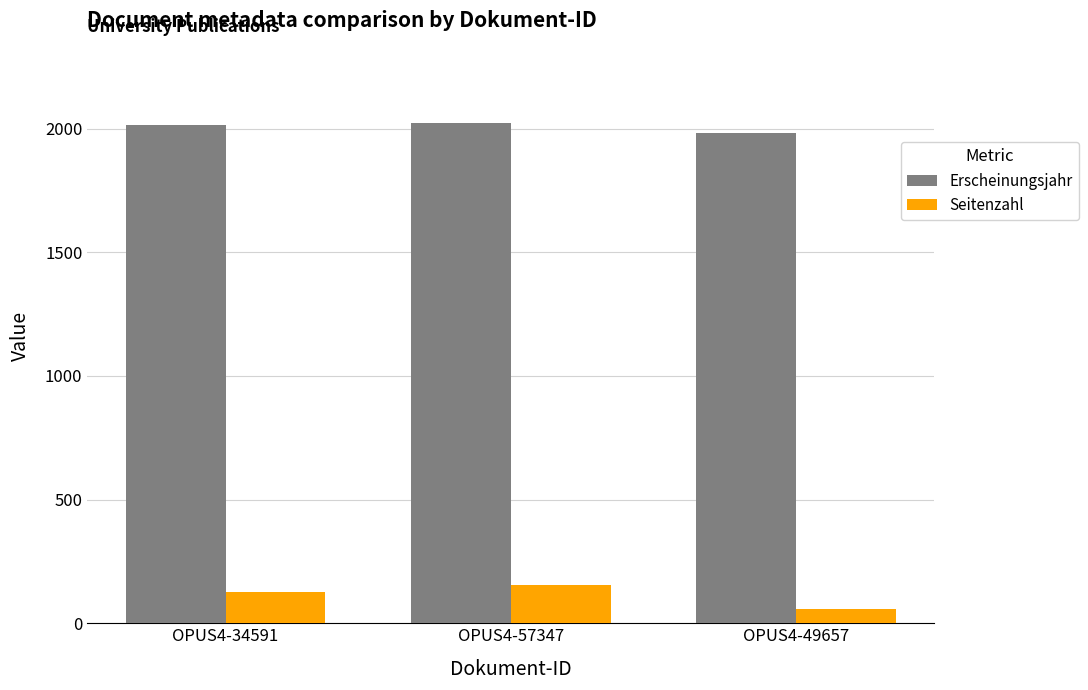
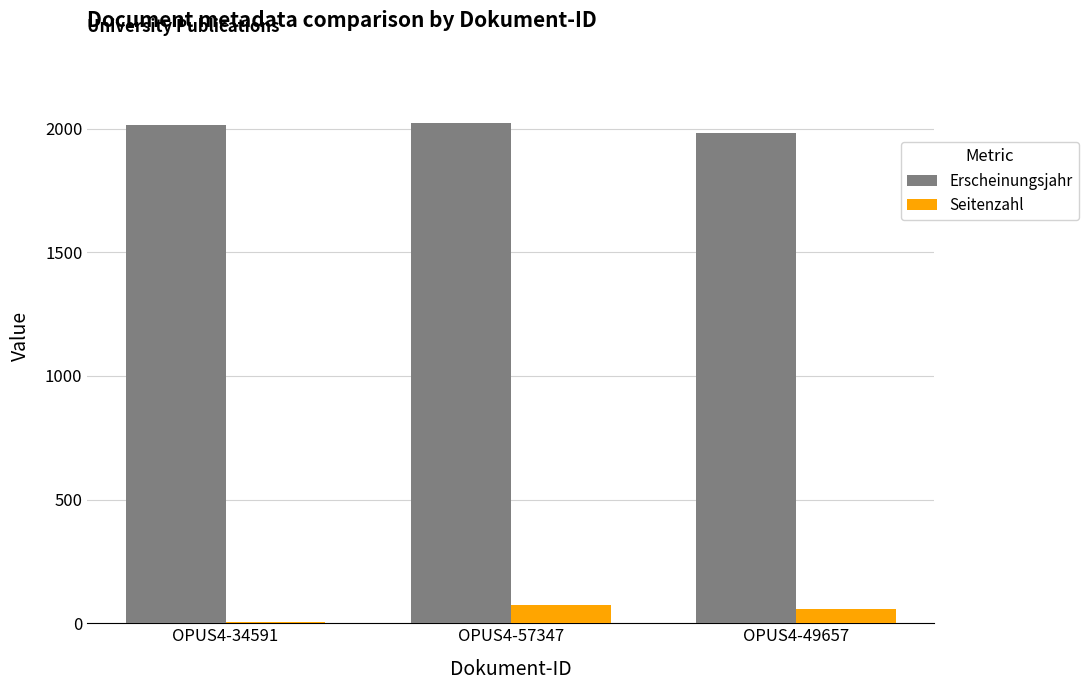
Seitenzahl, OPUS4-34591: 130 -> 10
Seitenzahl, OPUS4-57347: 150 -> 80
